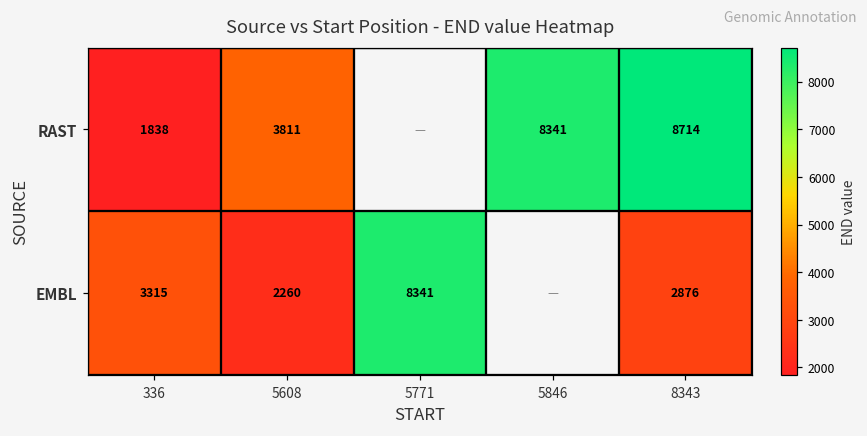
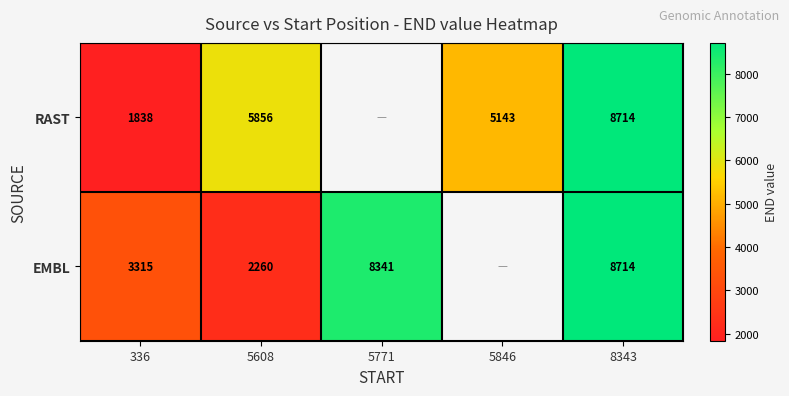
RAST, 5608: 3811 -> 5856
RAST, 5846: 8341 -> 5143
EMBL, 8343: 2876 -> 8714
